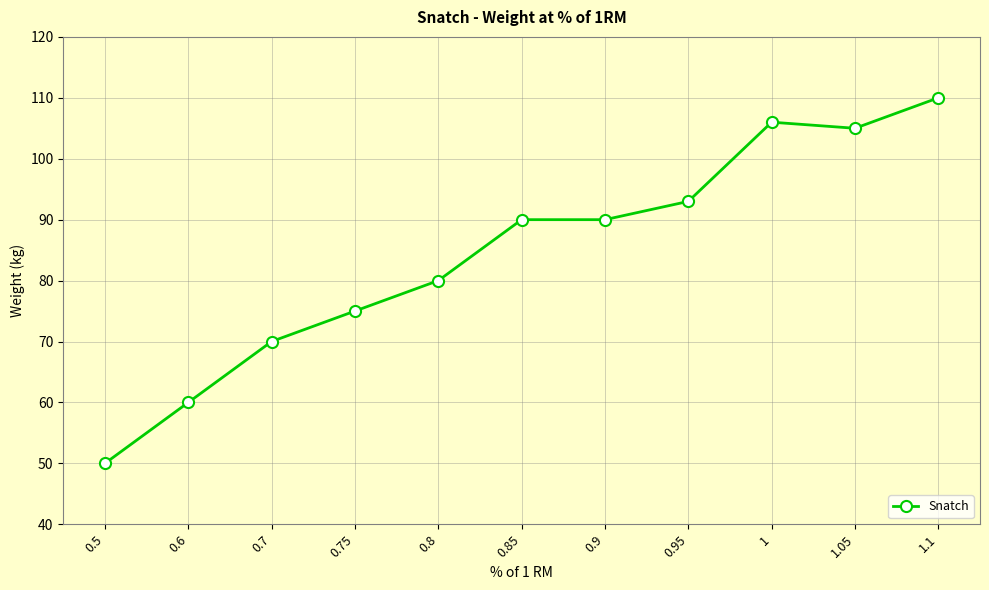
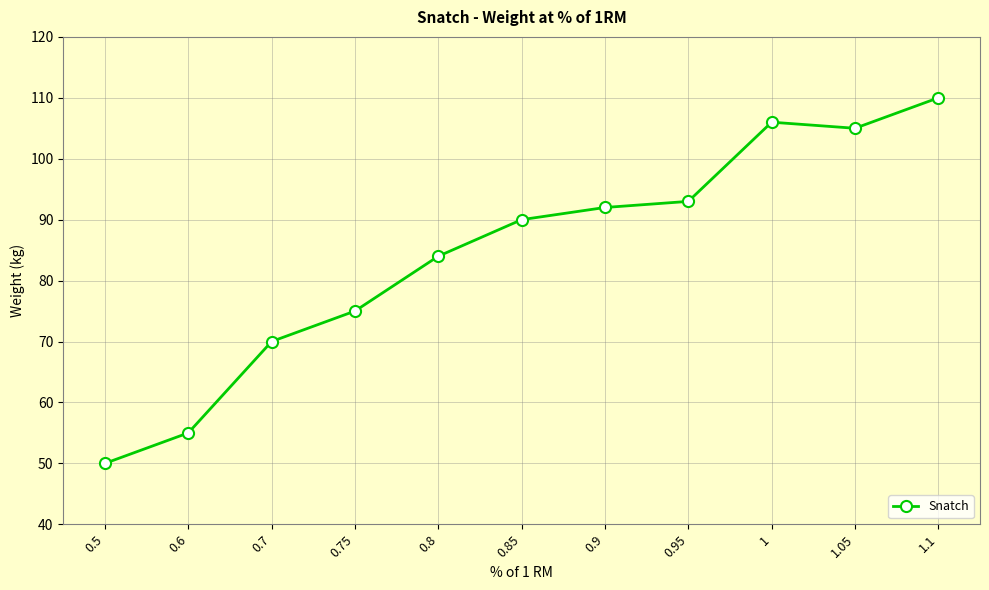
0.6: 60 -> 55
0.8: 80 -> 84
0.9: 90 -> 92
